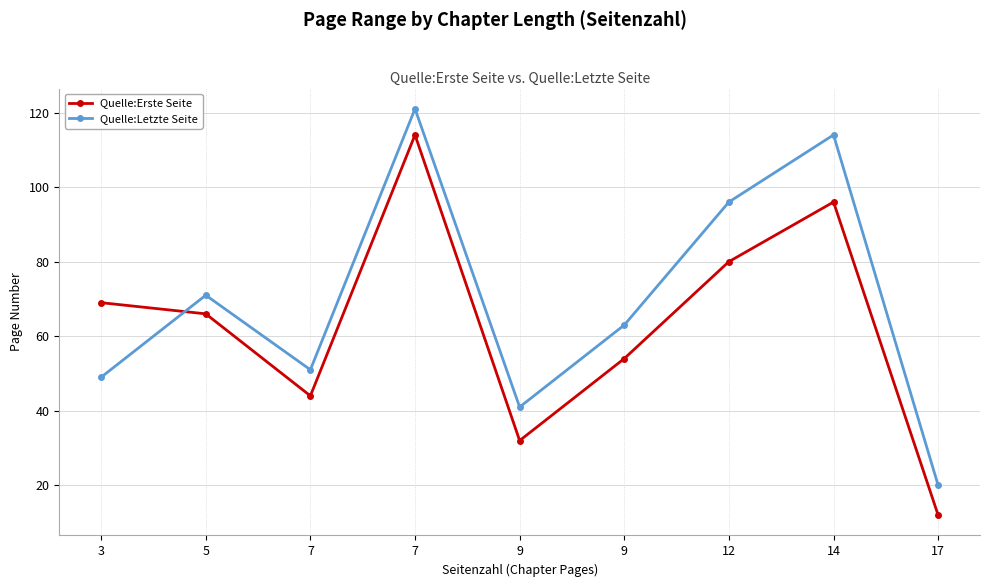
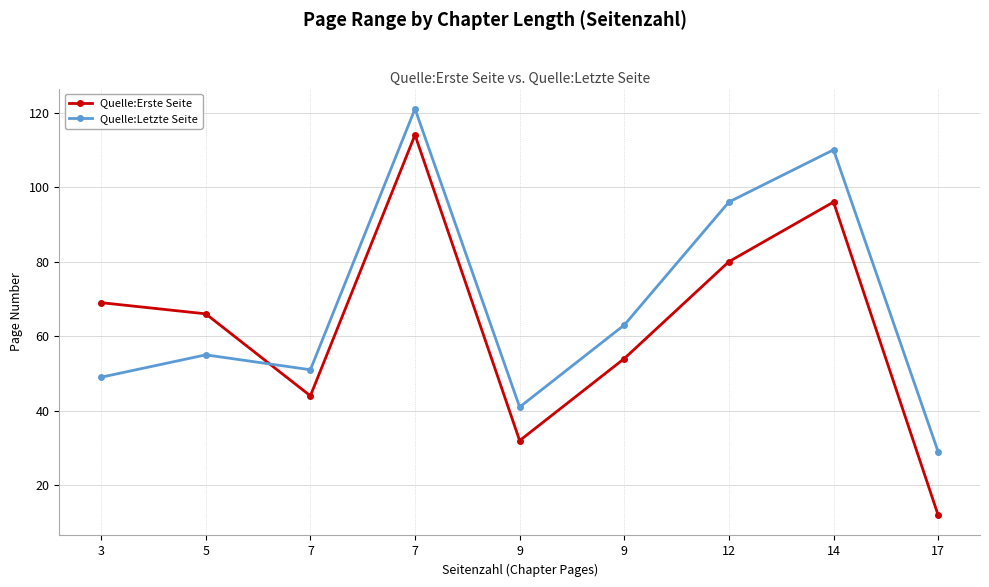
Quelle:Letzte Seite, 5: 71 -> 55
Quelle:Letzte Seite, 14: 114 -> 110
Quelle:Letzte Seite, 17: 20 -> 29
